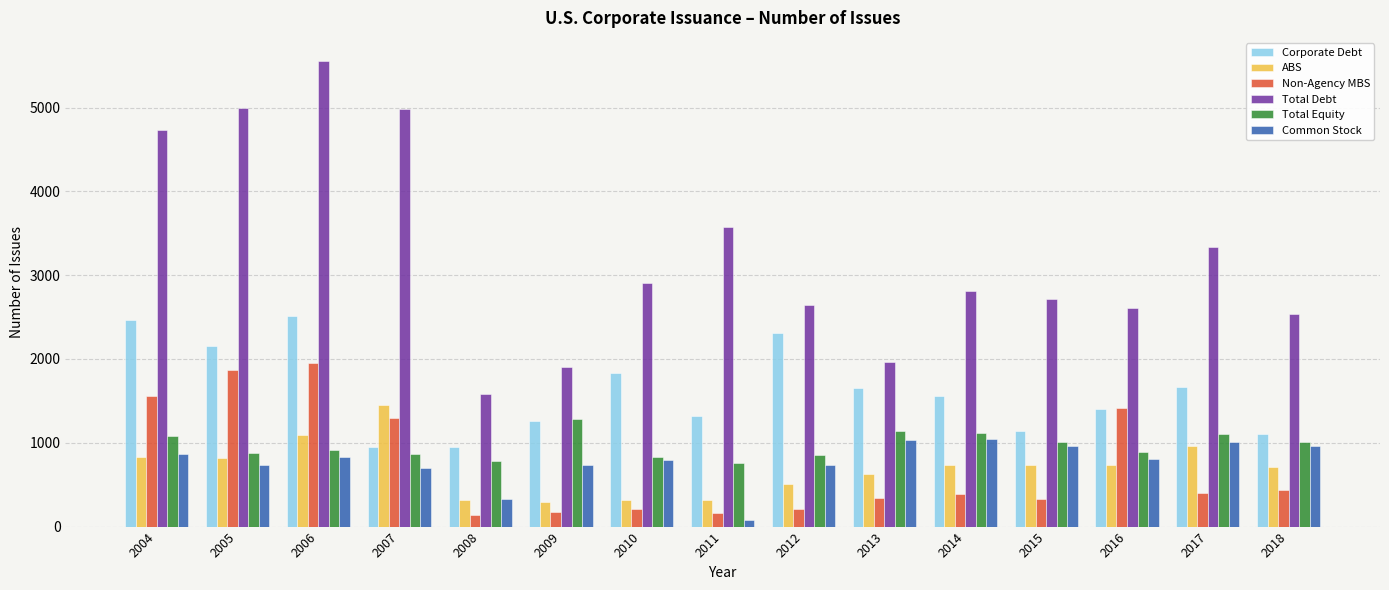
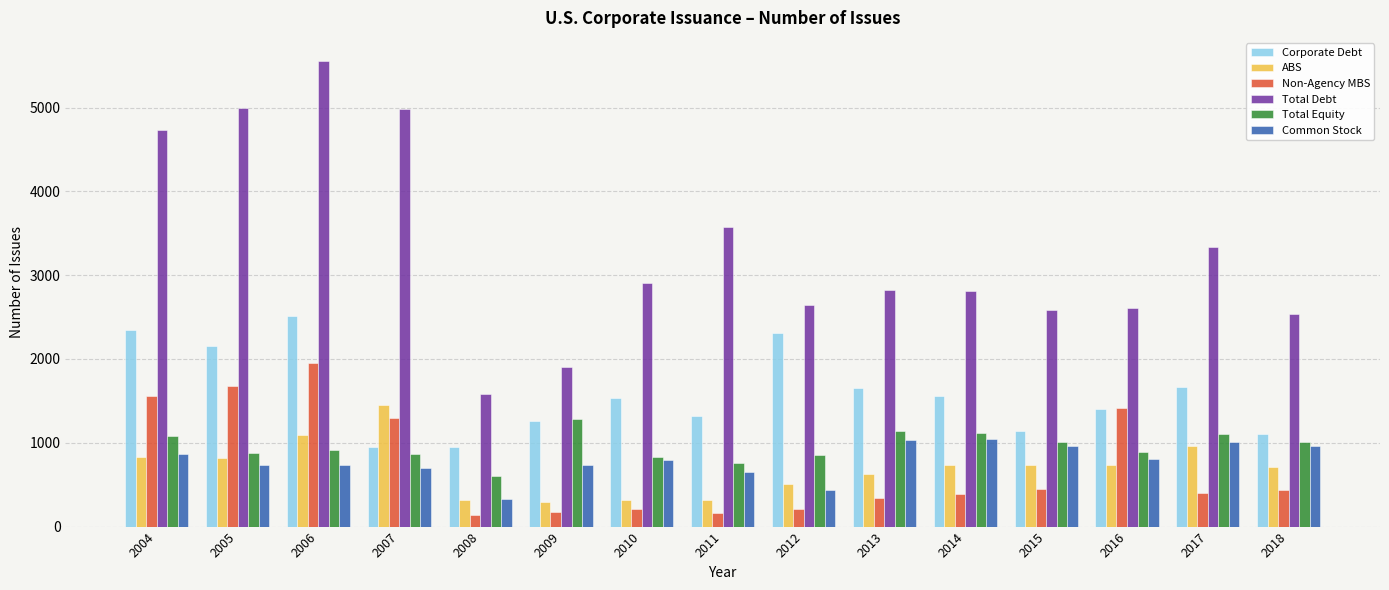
Corporate Debt, 2004: 2500 -> 2300
Non-Agency MBS, 2005: 1900 -> 1700
Common Stock, 2006: 800 -> 700
Total Equity, 2008: 800 -> 600
Corporate Debt, 2010: 1800 -> 1500
Common Stock, 2011: 100 -> 700
Common Stock, 2012: 700 -> 400
Total Debt, 2013: 2000 -> 2800
Non-Agency MBS, 2015: 300 -> 400
Total Debt, 2015: 2700 -> 2600
